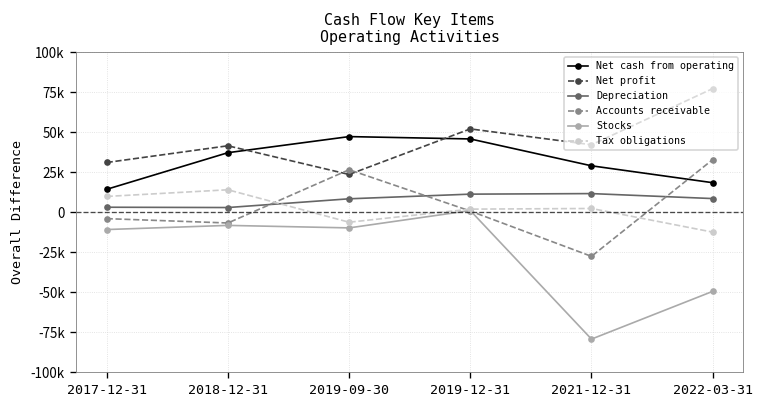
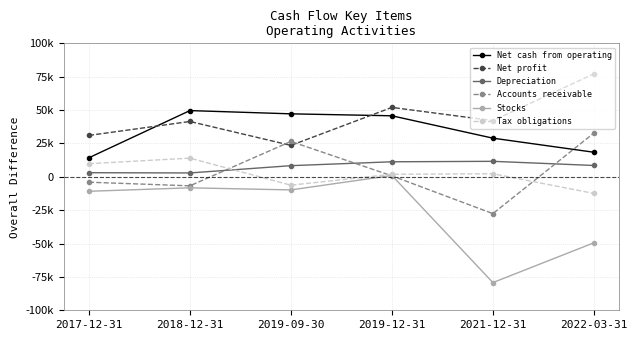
Net cash from operating, 2018-12-31: 37000 -> 50000
